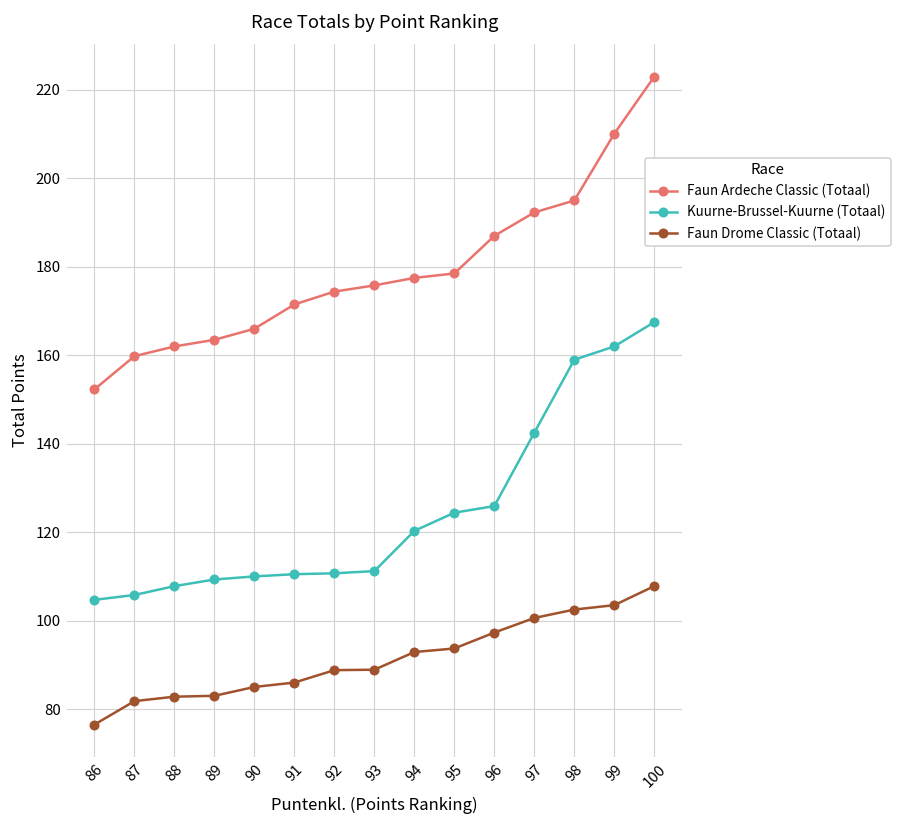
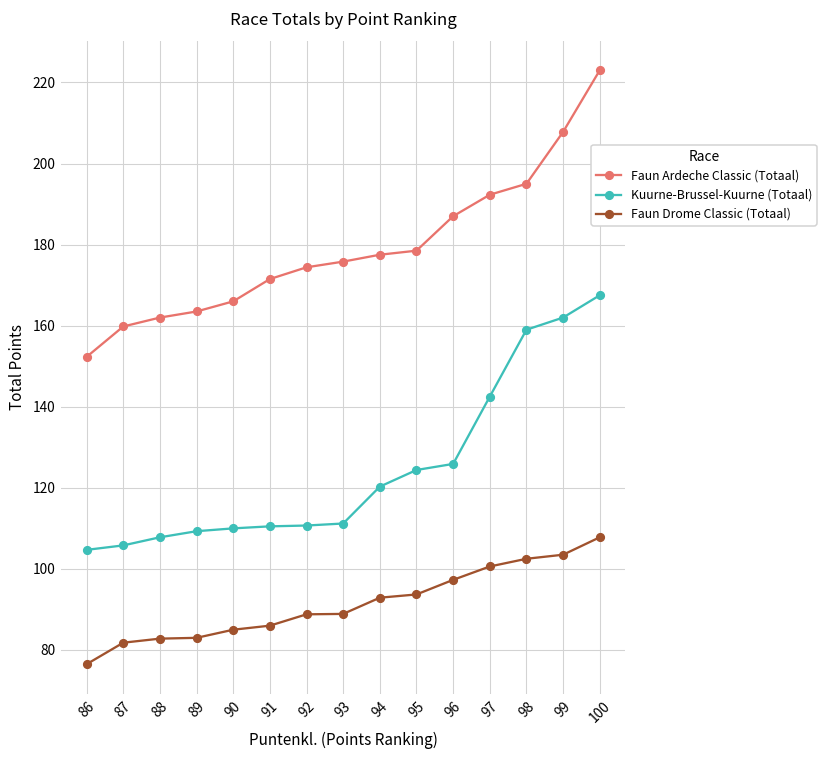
Faun Ardeche Classic (Totaal), 99: 210 -> 208
